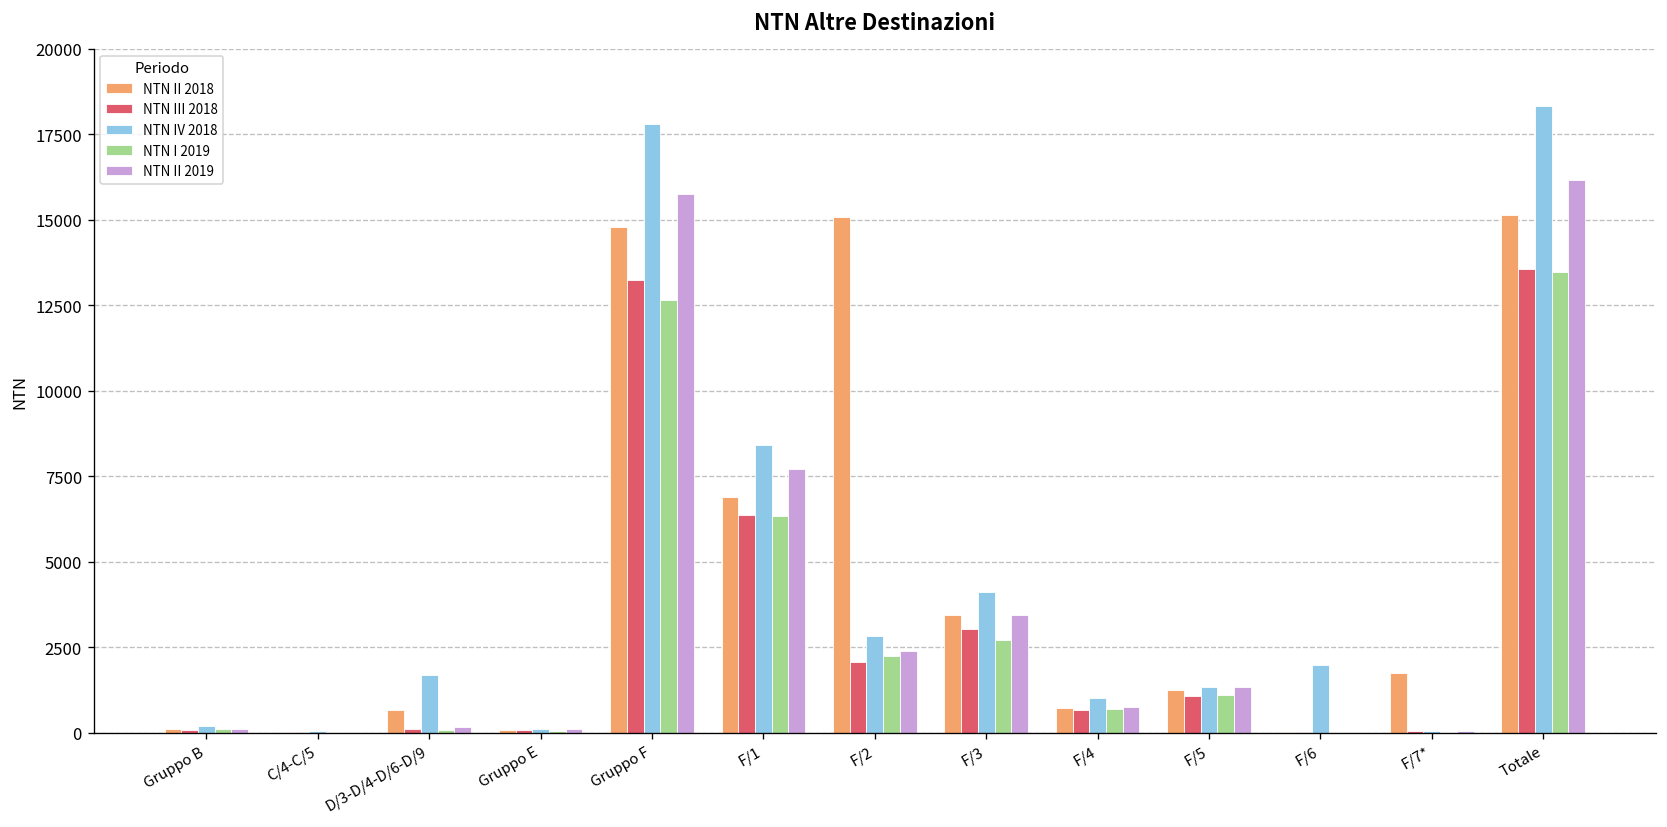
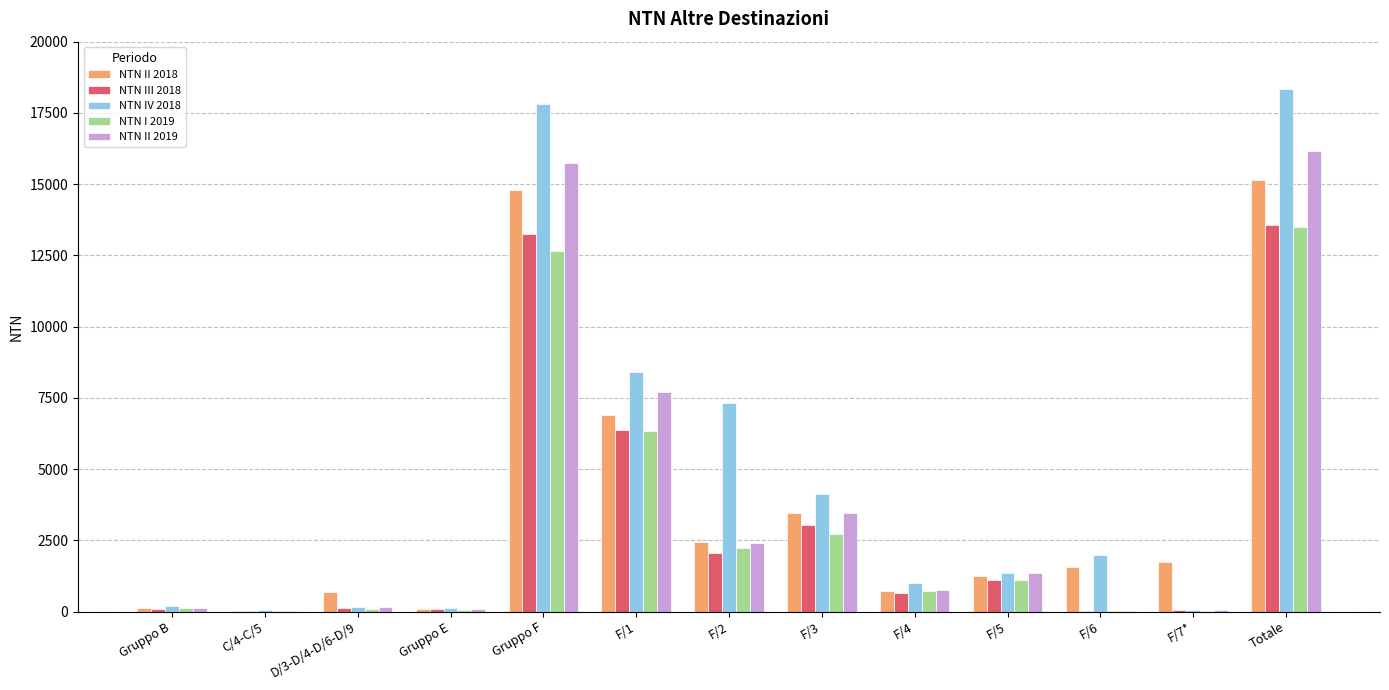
NTN IV 2018, D/3-D/4-D/6-D/9: 1700 -> 200
NTN II 2018, F/2: 15100 -> 2400
NTN IV 2018, F/2: 2800 -> 7300
NTN II 2018, F/6: 0 -> 1600
